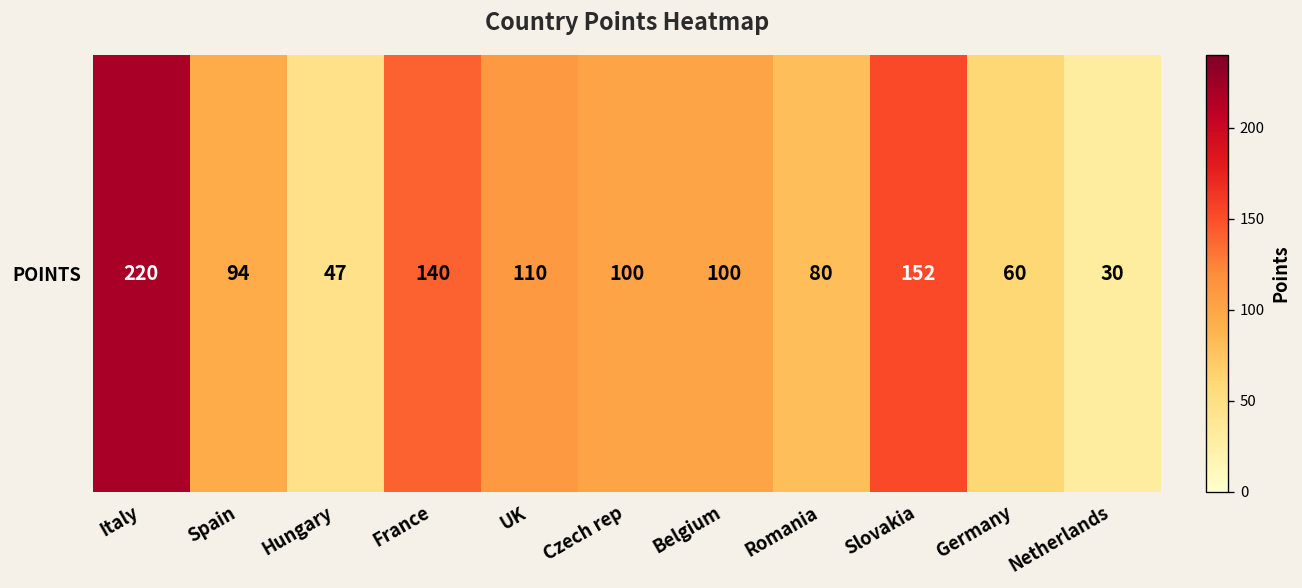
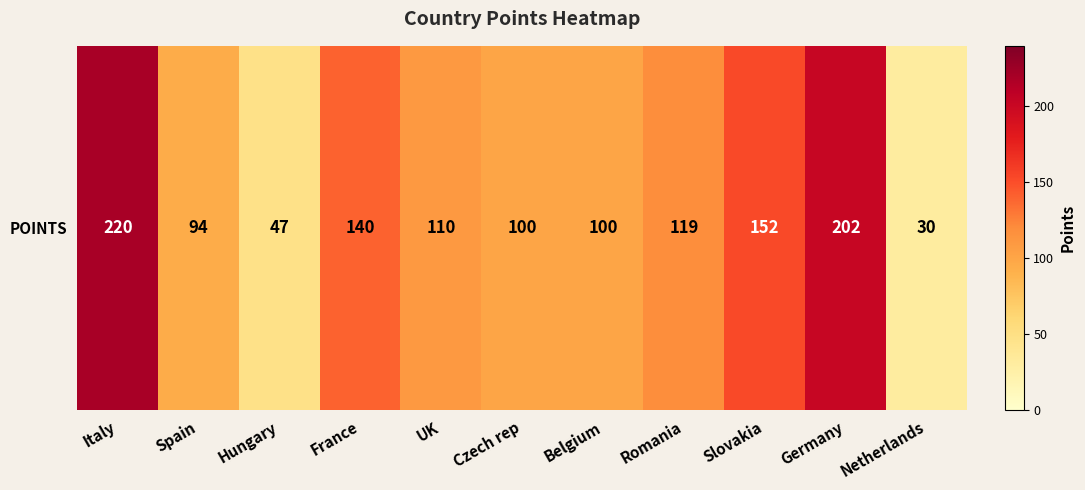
POINTS, Romania: 80 -> 119
POINTS, Germany: 60 -> 202
